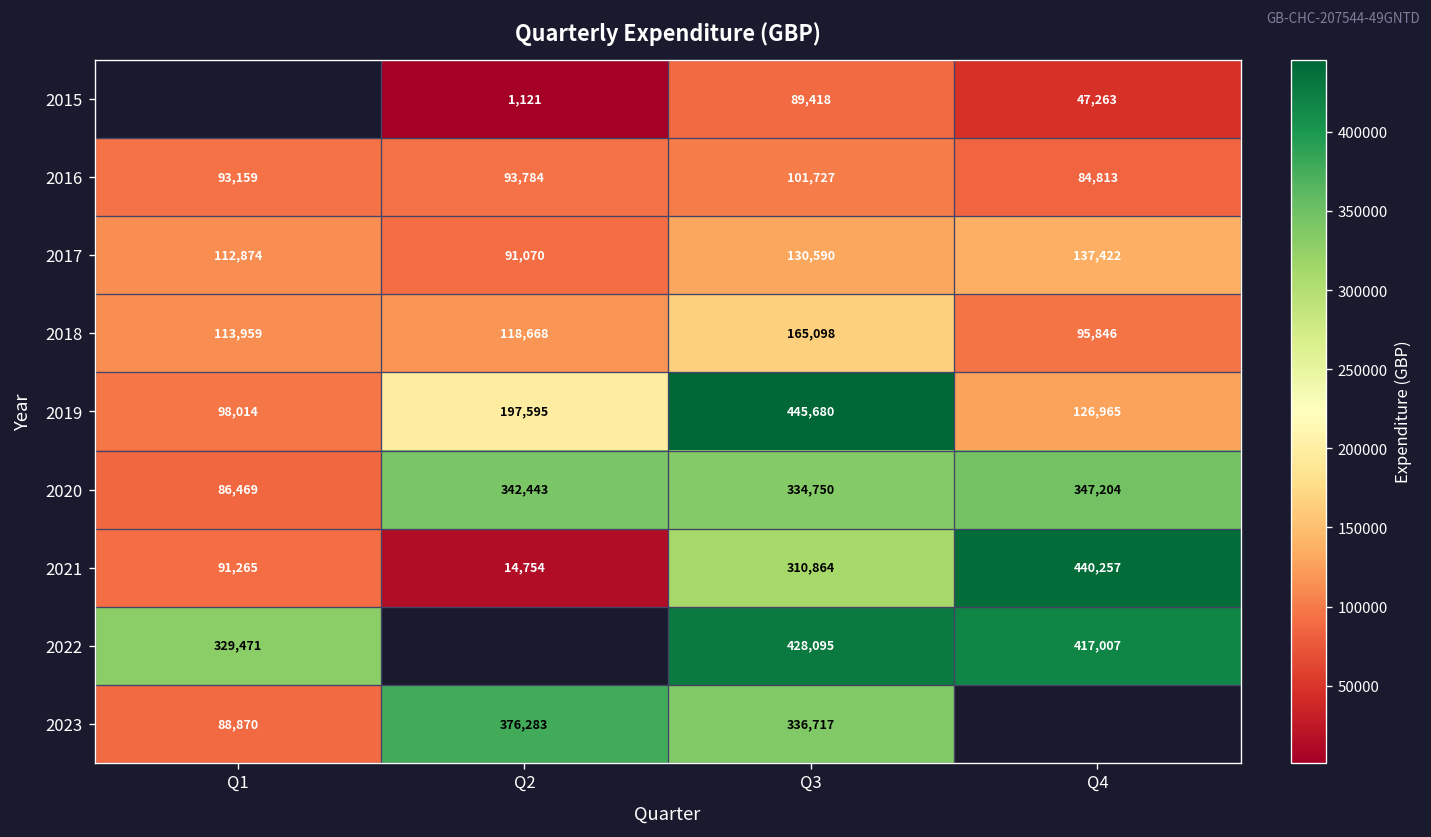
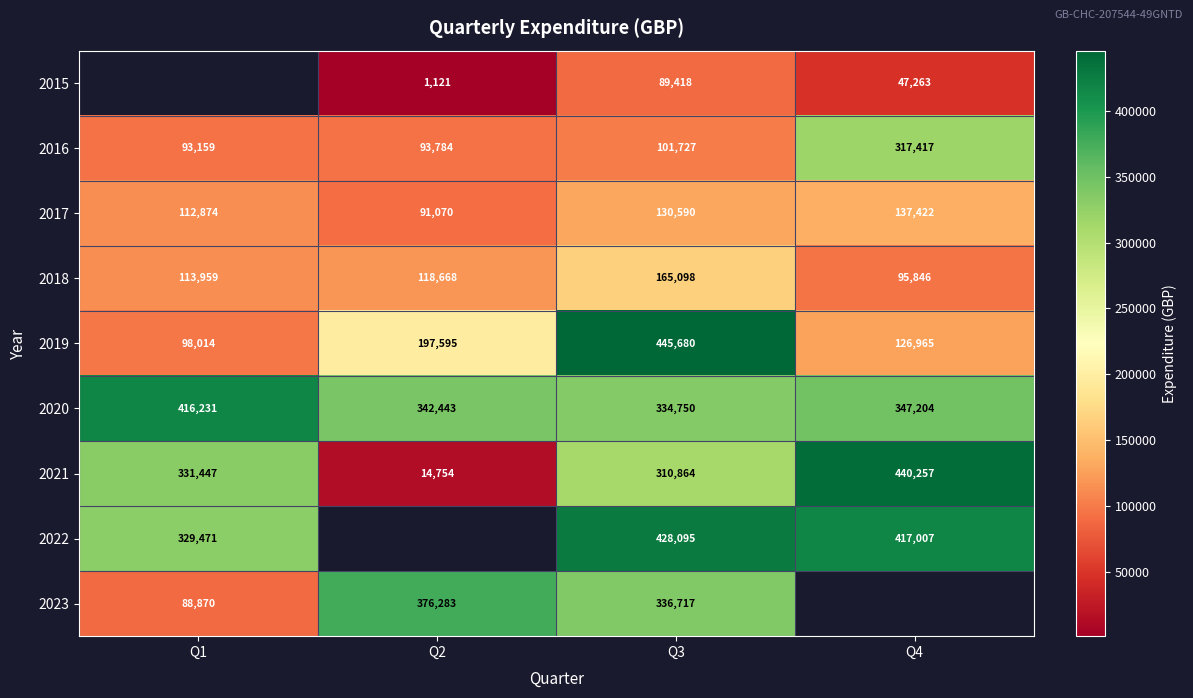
2016, Q4: 84,813 -> 317,417
2020, Q1: 86,469 -> 416,231
2021, Q1: 91,265 -> 331,447
